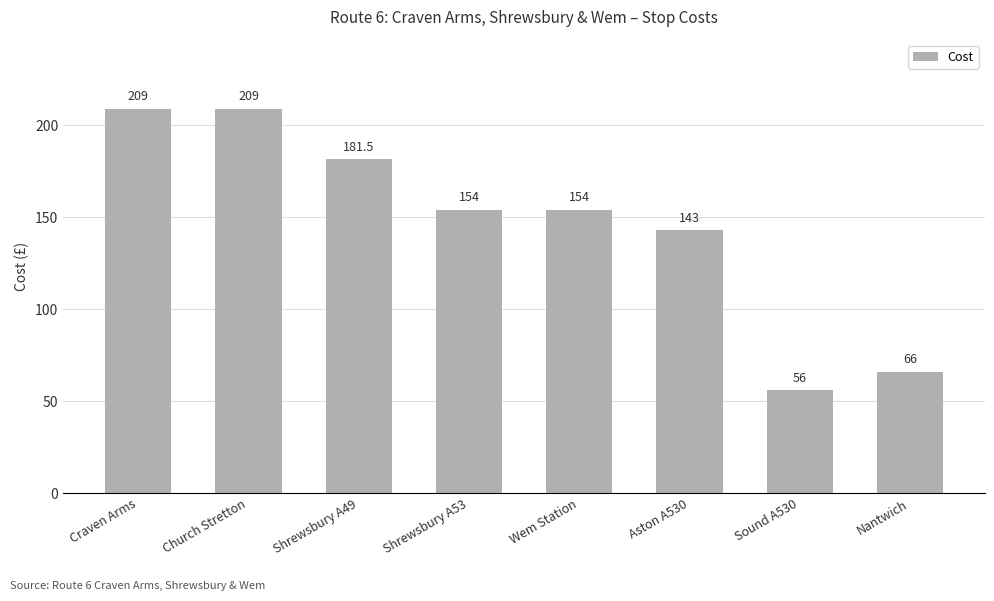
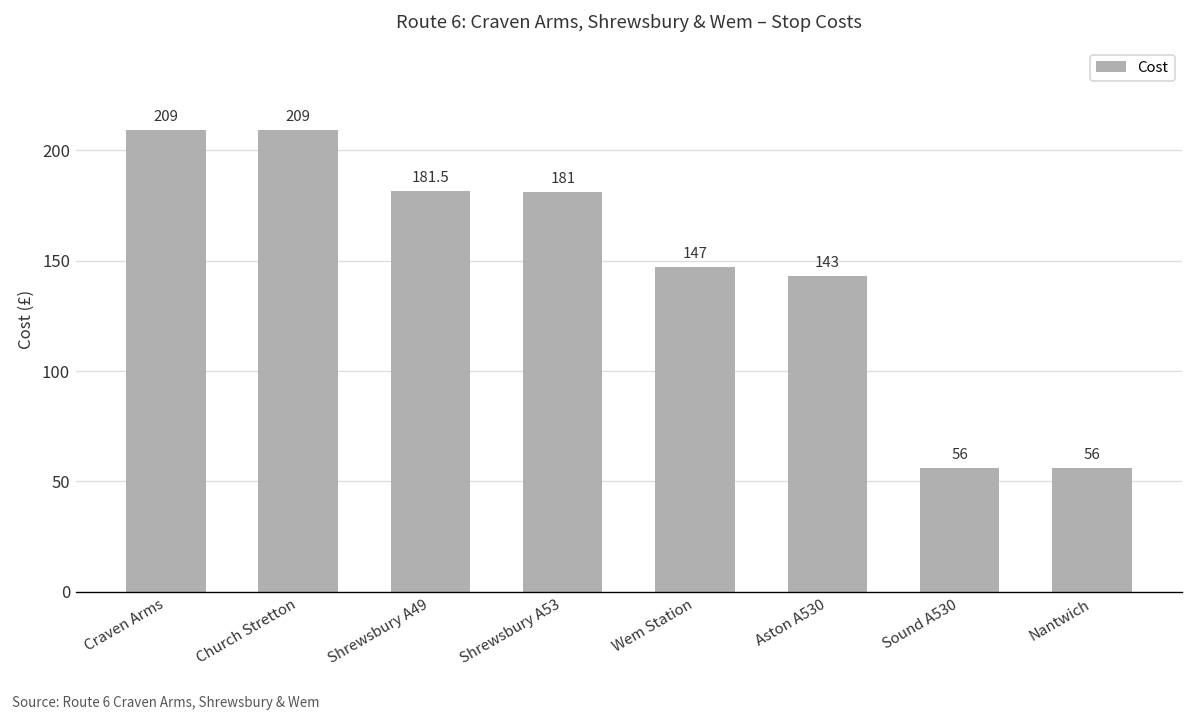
Shrewsbury A53: 154 -> 181
Wem Station: 154 -> 147
Nantwich: 66 -> 56
